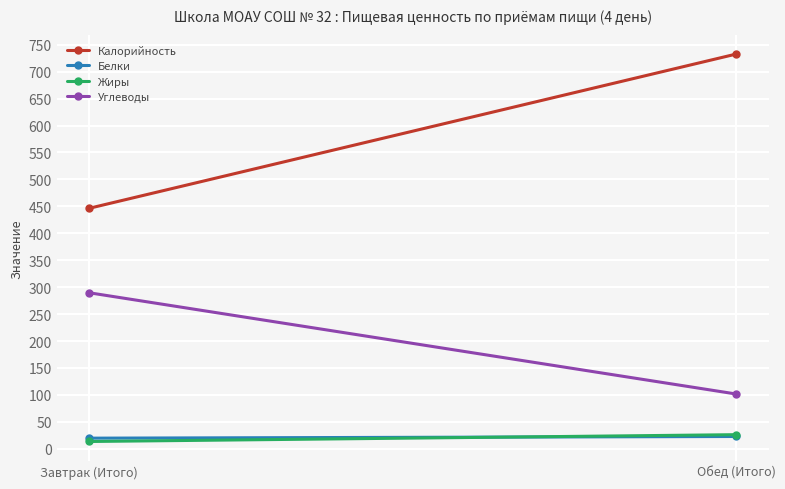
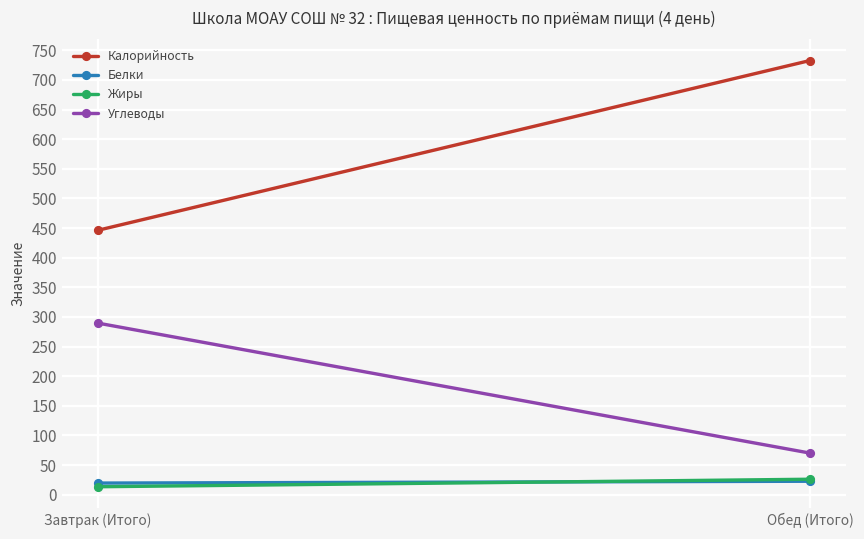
Углеводы, Обед (Итого): 100 -> 70
